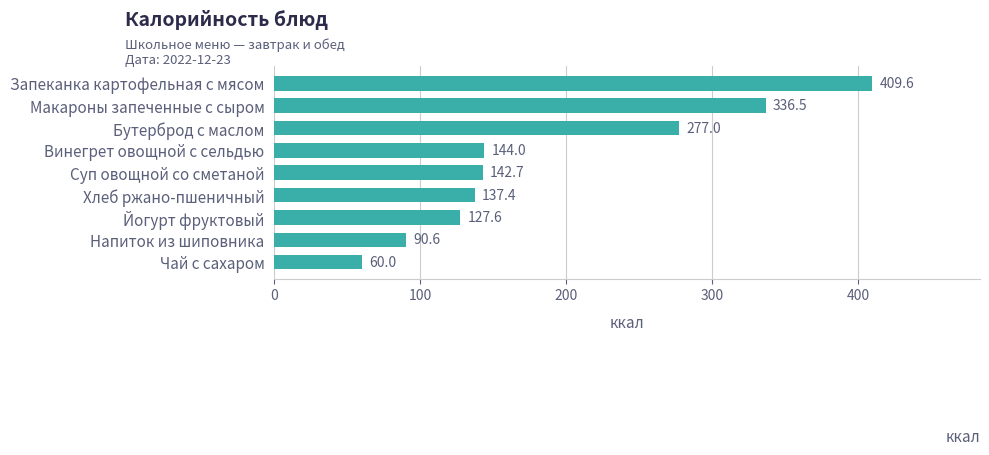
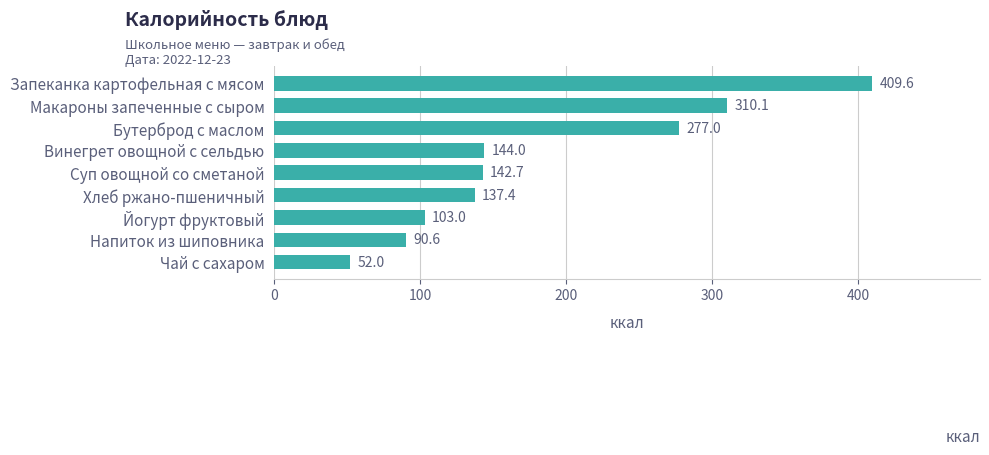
Макароны запеченные с сыром: 336.5 -> 310.1
Йогурт фруктовый: 127.6 -> 103.0
Чай с сахаром: 60.0 -> 52.0
